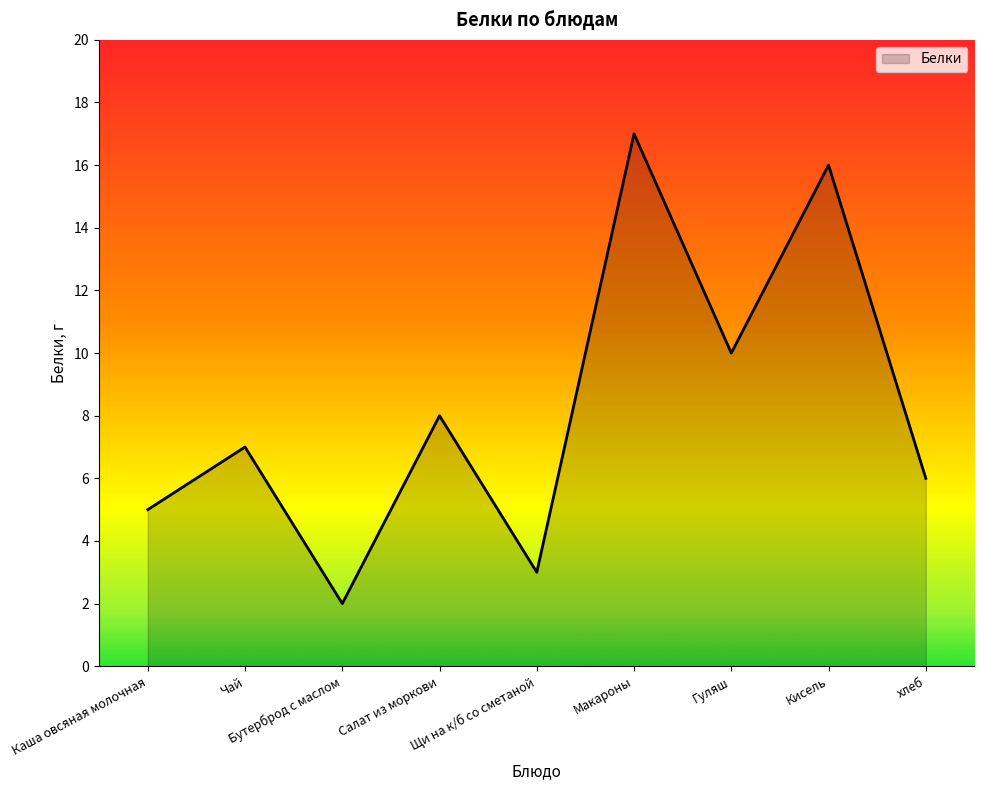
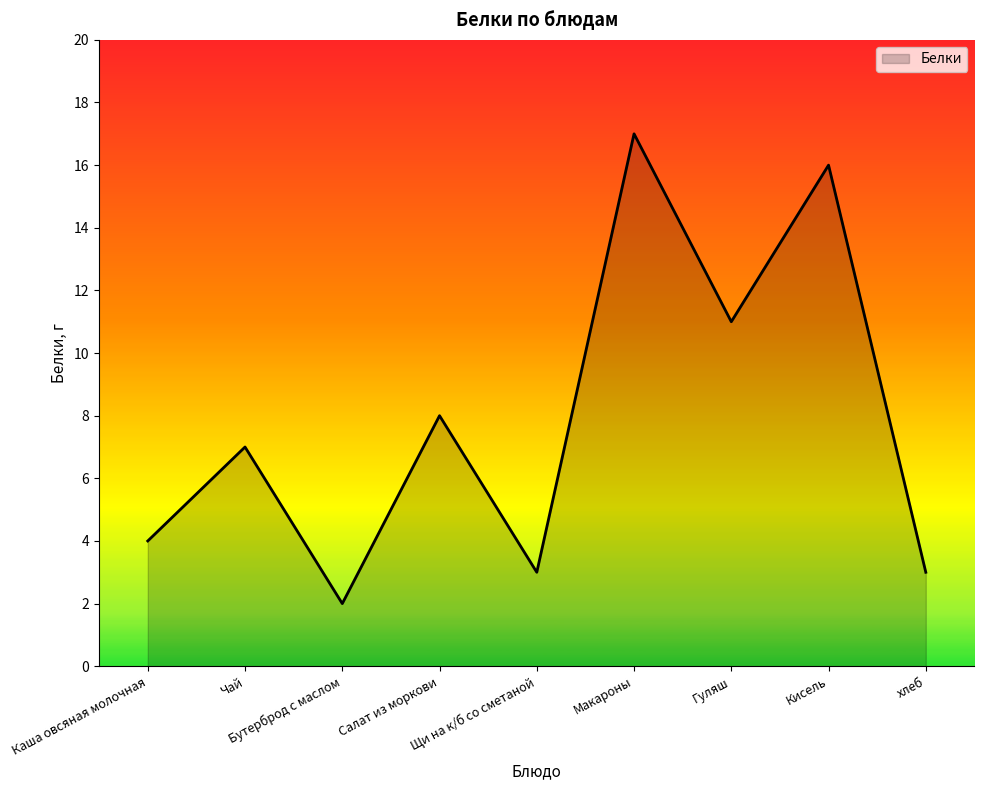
Каша овсяная молочная: 5 -> 4
Гуляш: 10 -> 11
хлеб: 6 -> 3
